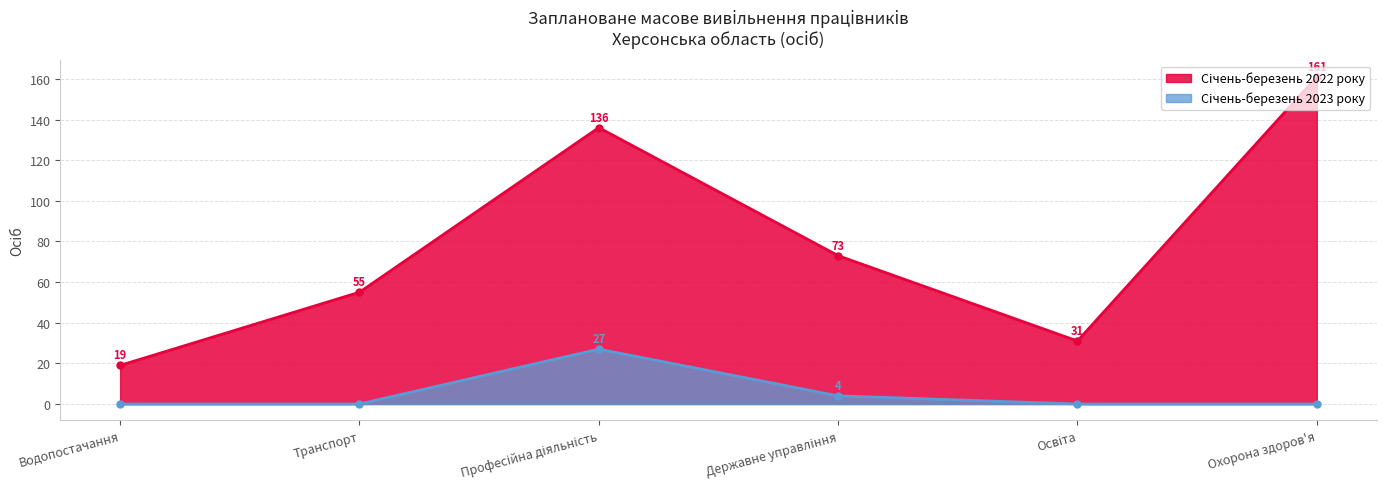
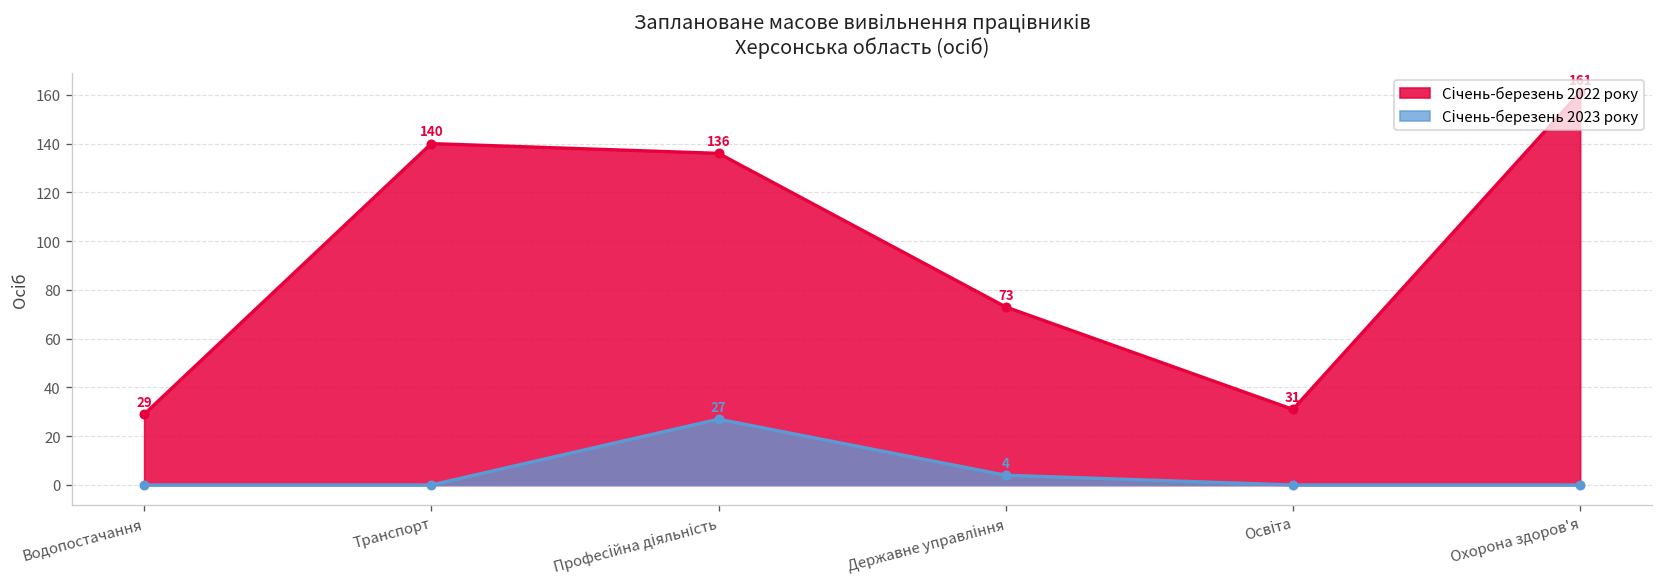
Січень-березень 2022 року, Водопостачання: 19 -> 29
Січень-березень 2022 року, Транспорт: 55 -> 140
